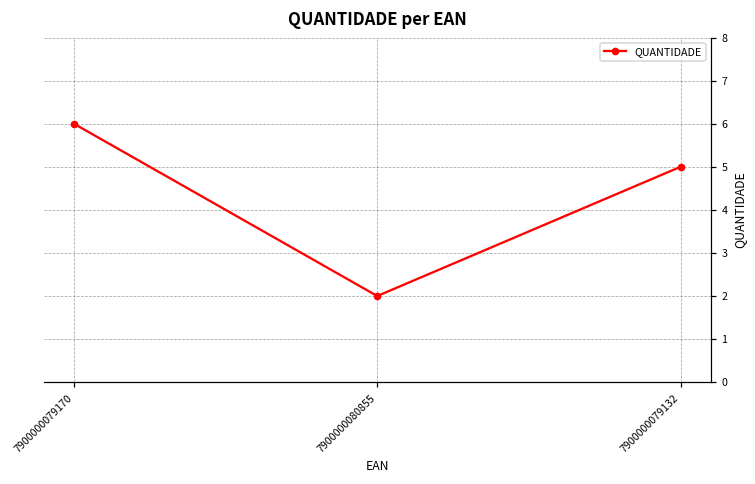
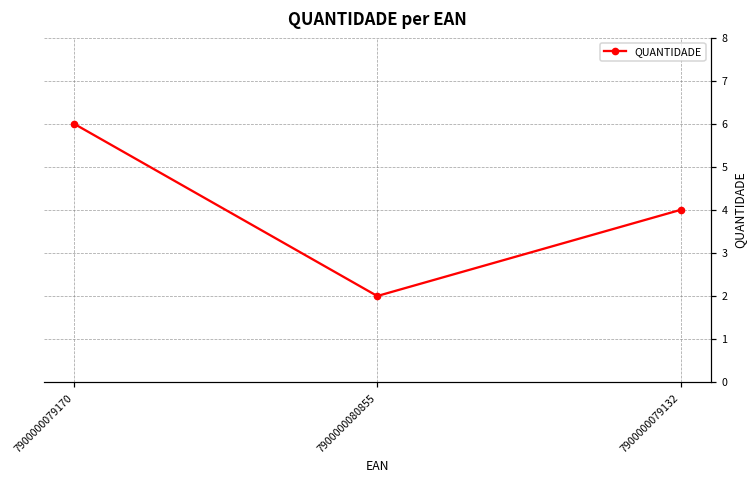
7900000079132: 5 -> 4
